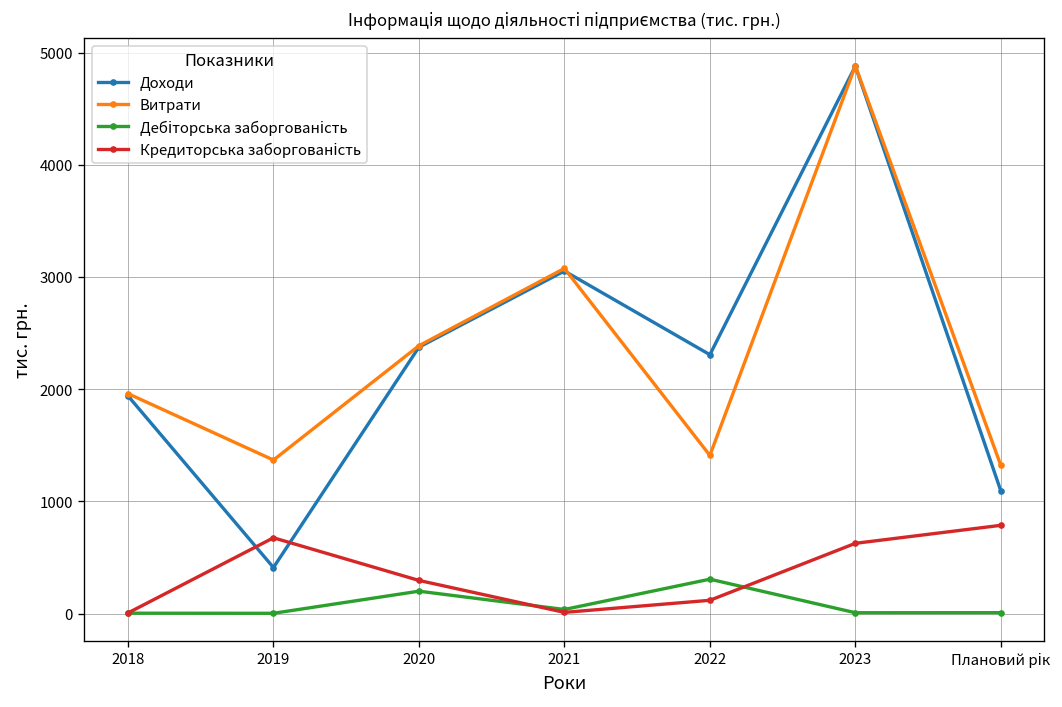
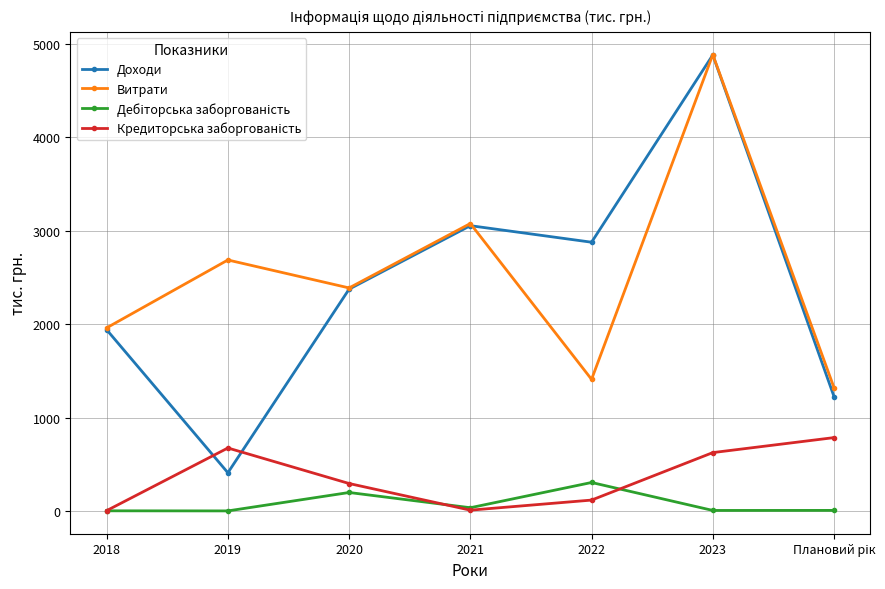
Витрати, 2019: 1400 -> 2700
Доходи, 2022: 2300 -> 2900
Доходи, Плановий рік: 1100 -> 1200
